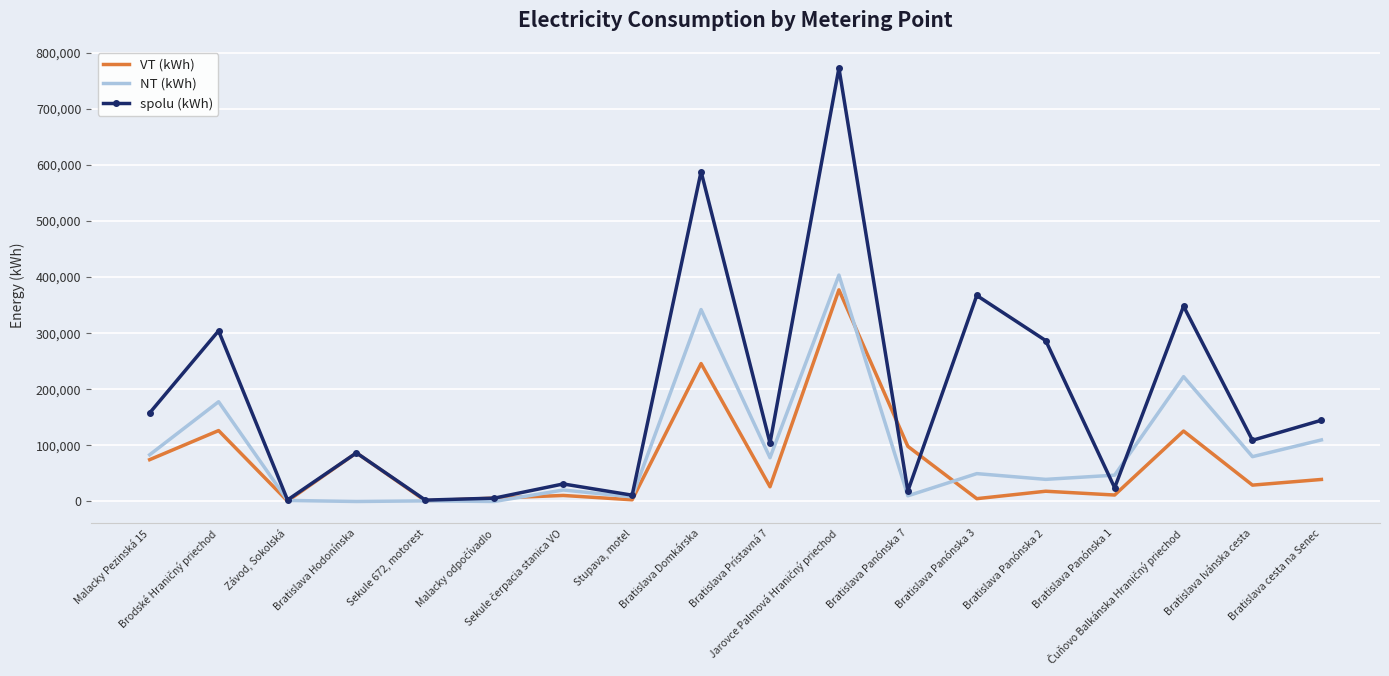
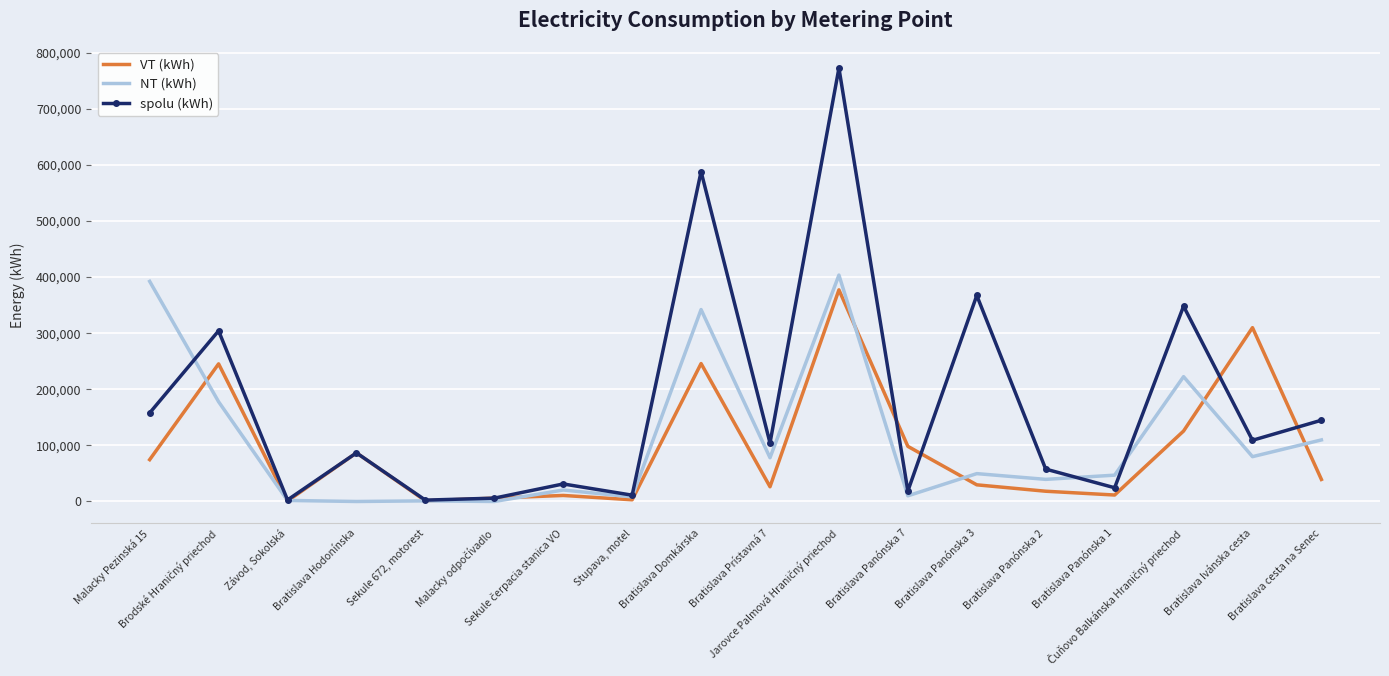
NT (kWh), Malacky Pezinská 15: 80,000 -> 390,000
VT (kWh), Brodské Hraničný priechod: 130,000 -> 250,000
VT (kWh), Bratislava Panónska 3: 10,000 -> 30,000
spolu (kWh), Bratislava Panónska 2: 290,000 -> 60,000
VT (kWh), Bratislava Ivánska cesta: 30,000 -> 310,000
